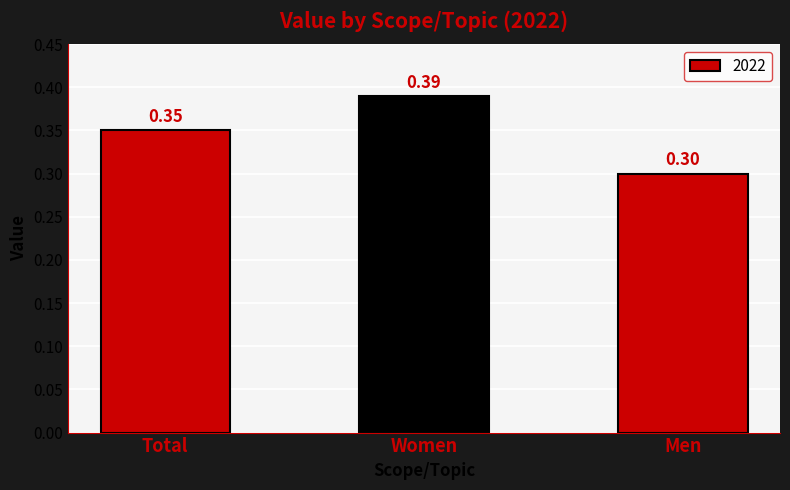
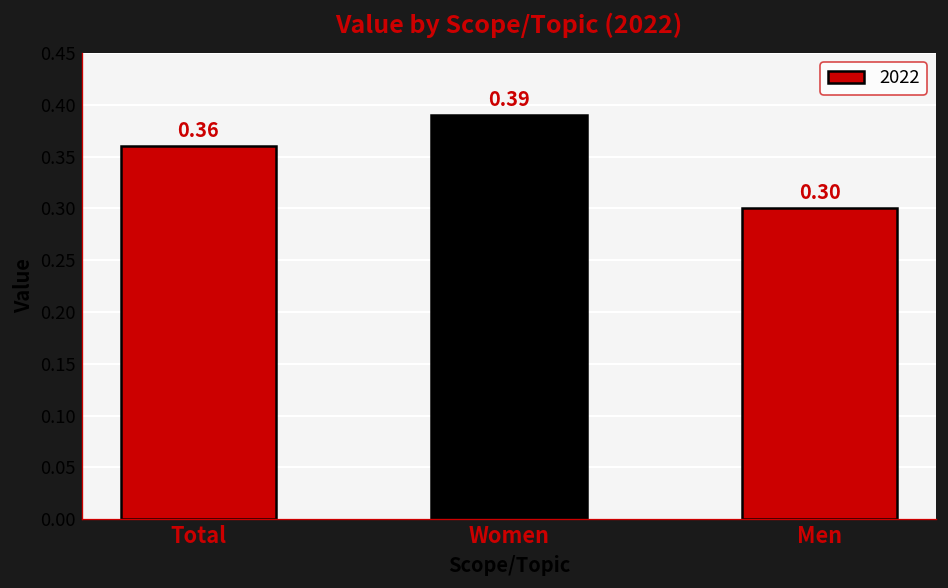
Total: 0.35 -> 0.36
